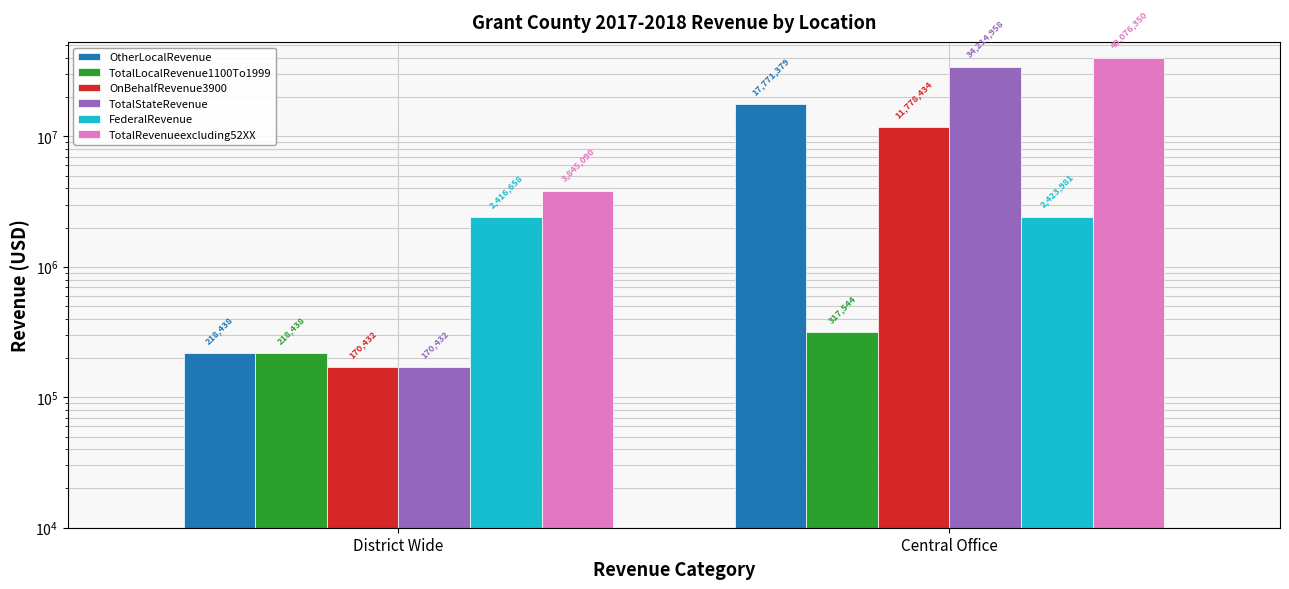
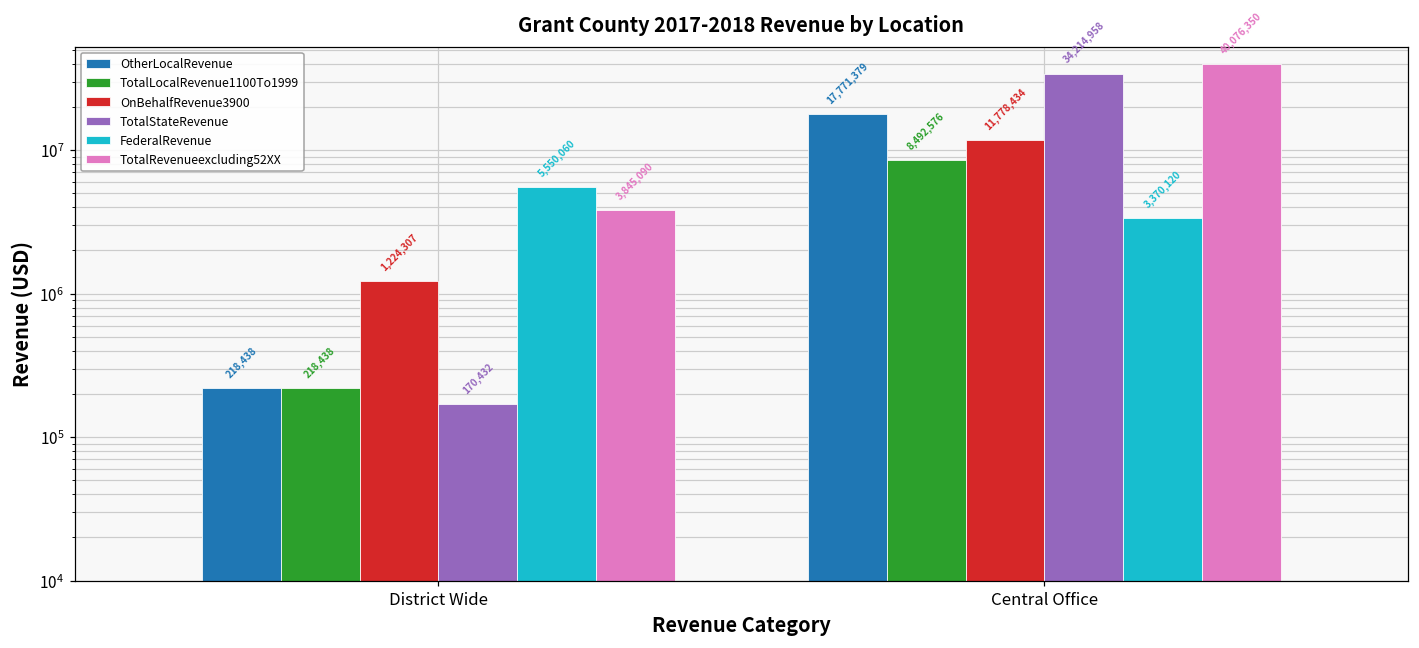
OnBehalfRevenue3900, District Wide: 170,432 -> 1,224,307
FederalRevenue, District Wide: 2,416,658 -> 5,550,060
TotalLocalRevenue1100To1999, Central Office: 317,544 -> 8,492,576
FederalRevenue, Central Office: 2,423,981 -> 3,370,120
